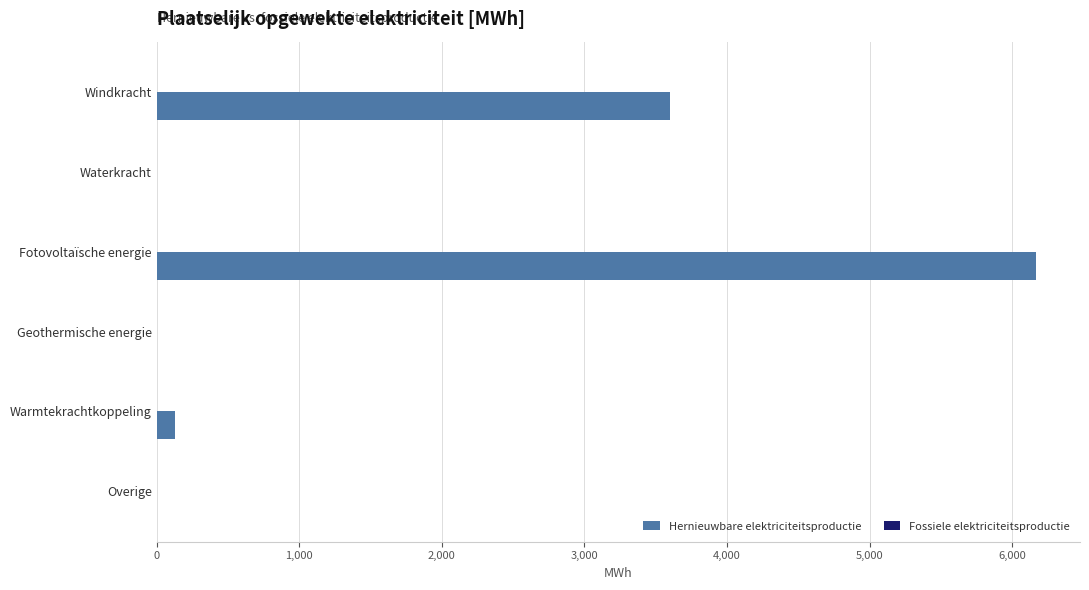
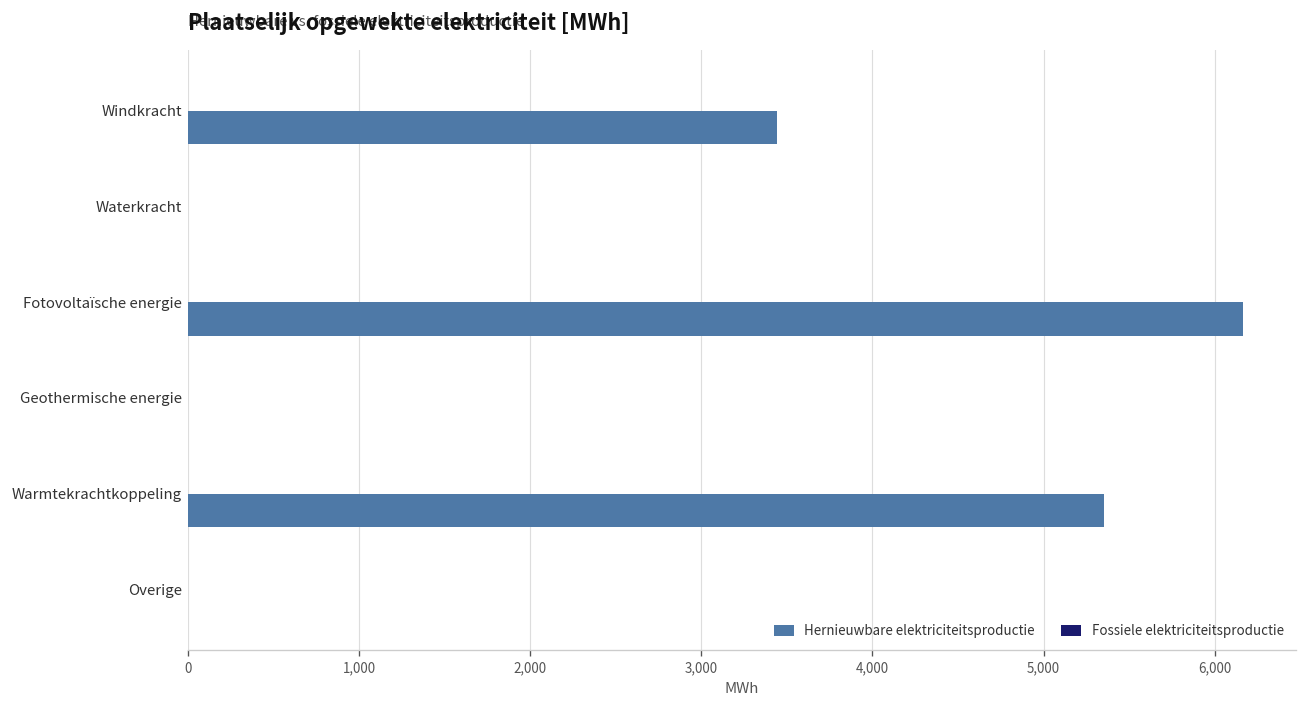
Hernieuwbare elektriciteitsproductie, Windkracht: 3,600 -> 3,440
Hernieuwbare elektriciteitsproductie, Warmtekrachtkoppeling: 130 -> 5,360
